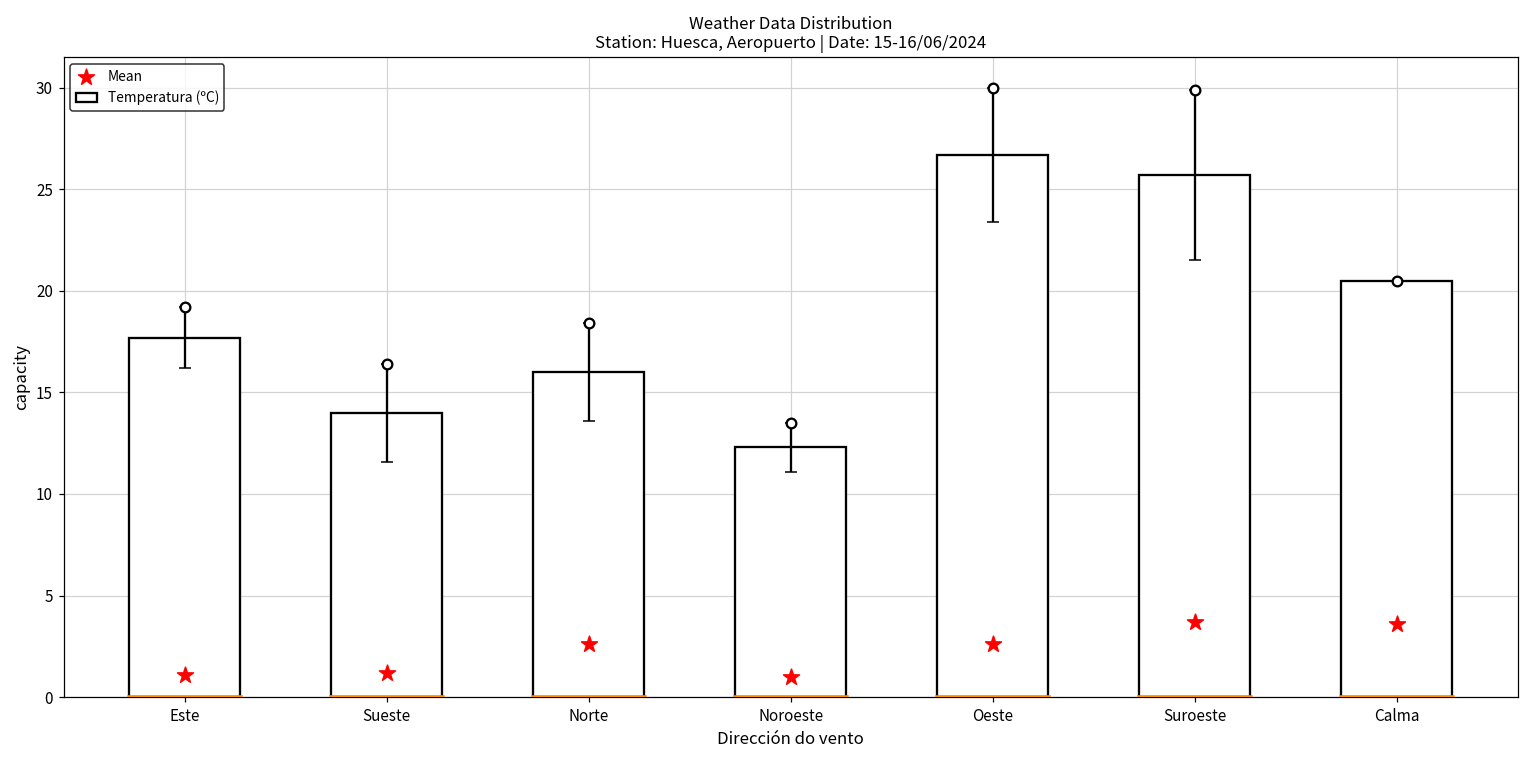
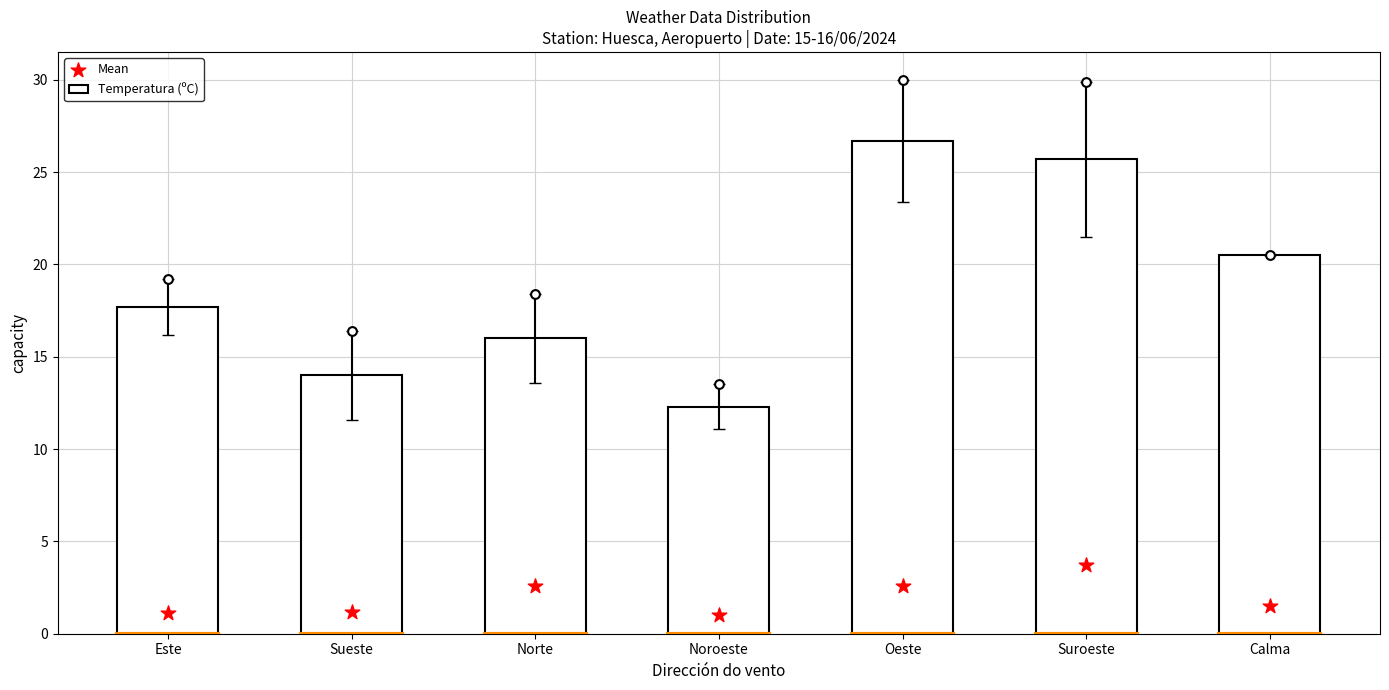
Mean, Calma: 3.6 -> 1.5
